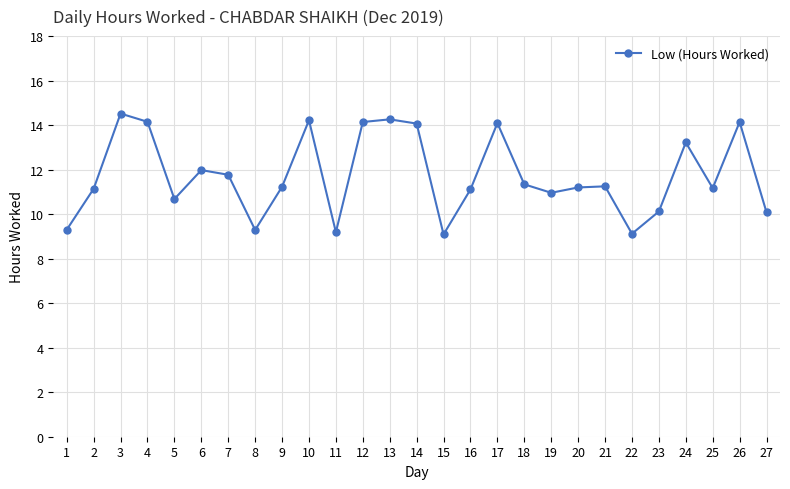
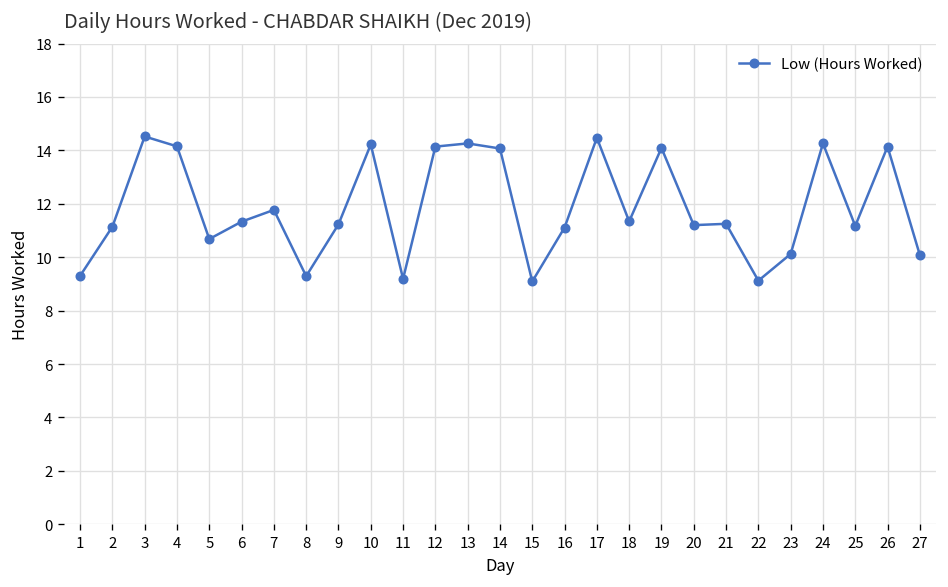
6: 12.0 -> 11.3
17: 14.1 -> 14.5
19: 11.0 -> 14.1
24: 13.2 -> 14.3
